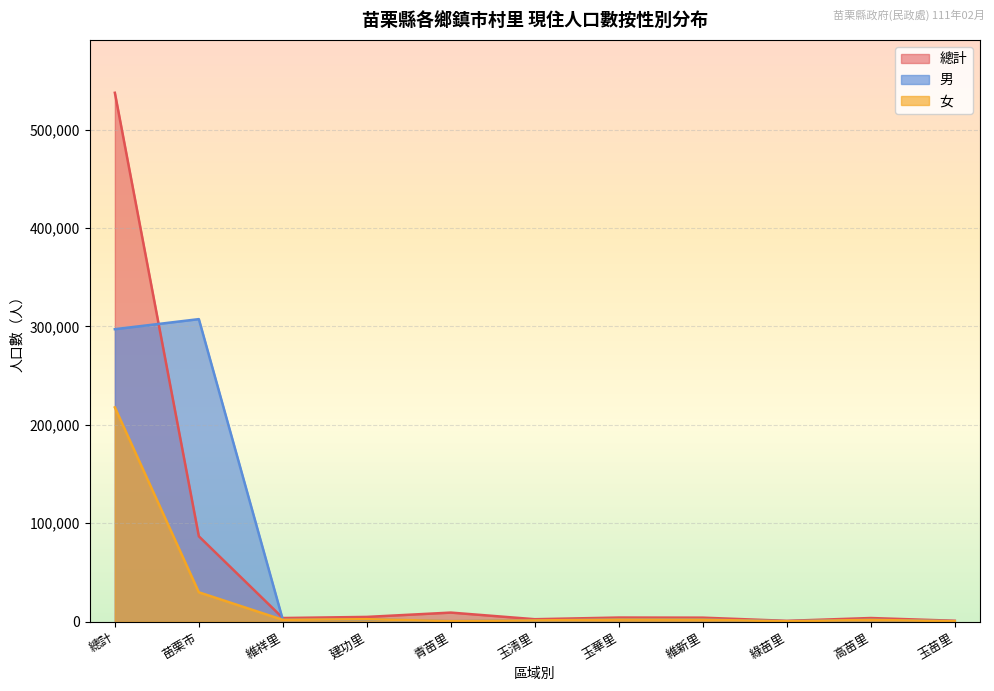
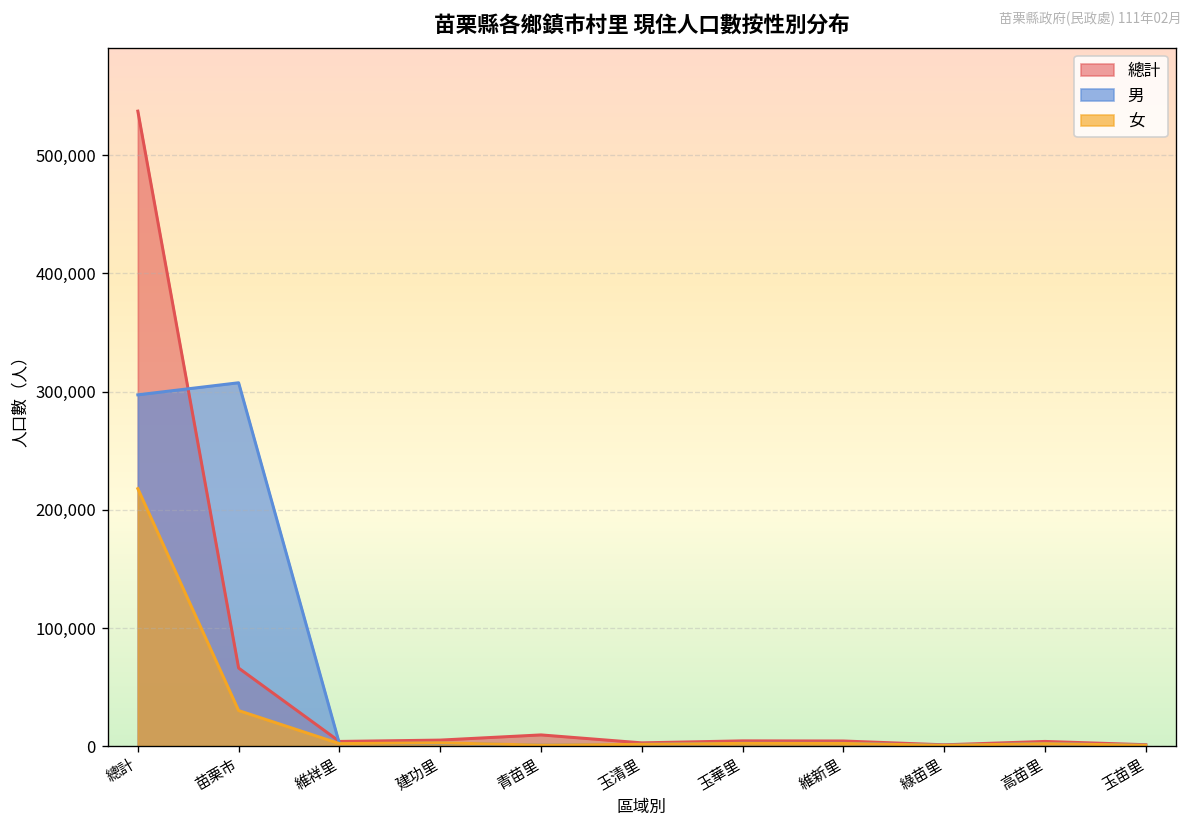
總計, 苗栗市: 90,000 -> 70,000
